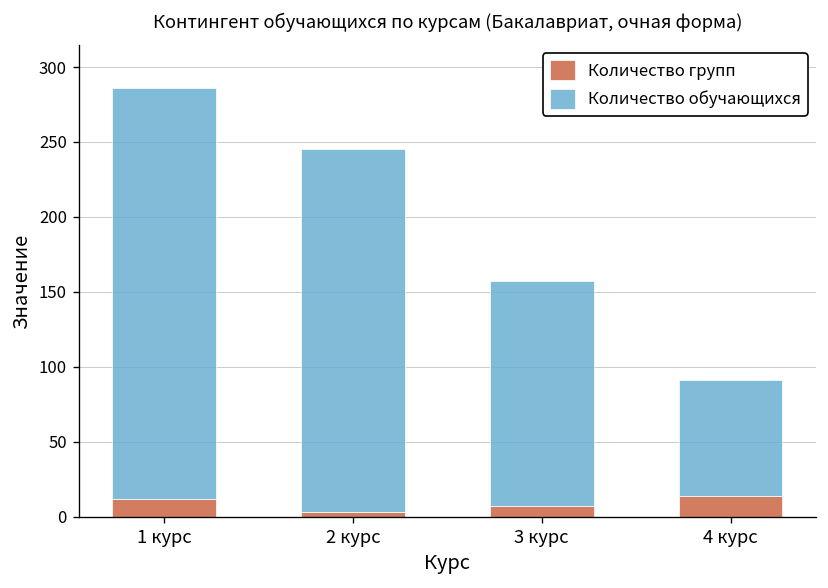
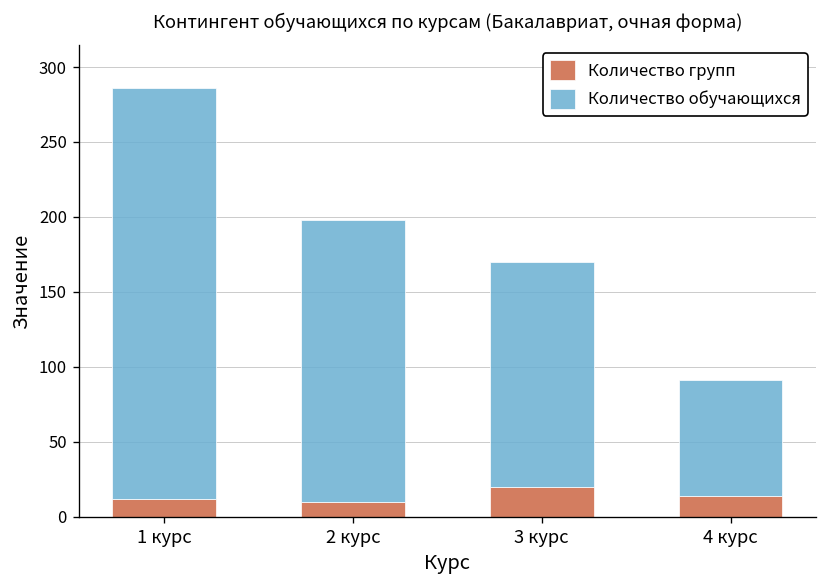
Количество групп, 2 курс: 3 -> 10
Количество обучающихся, 2 курс: 242 -> 188
Количество групп, 3 курс: 7 -> 20
